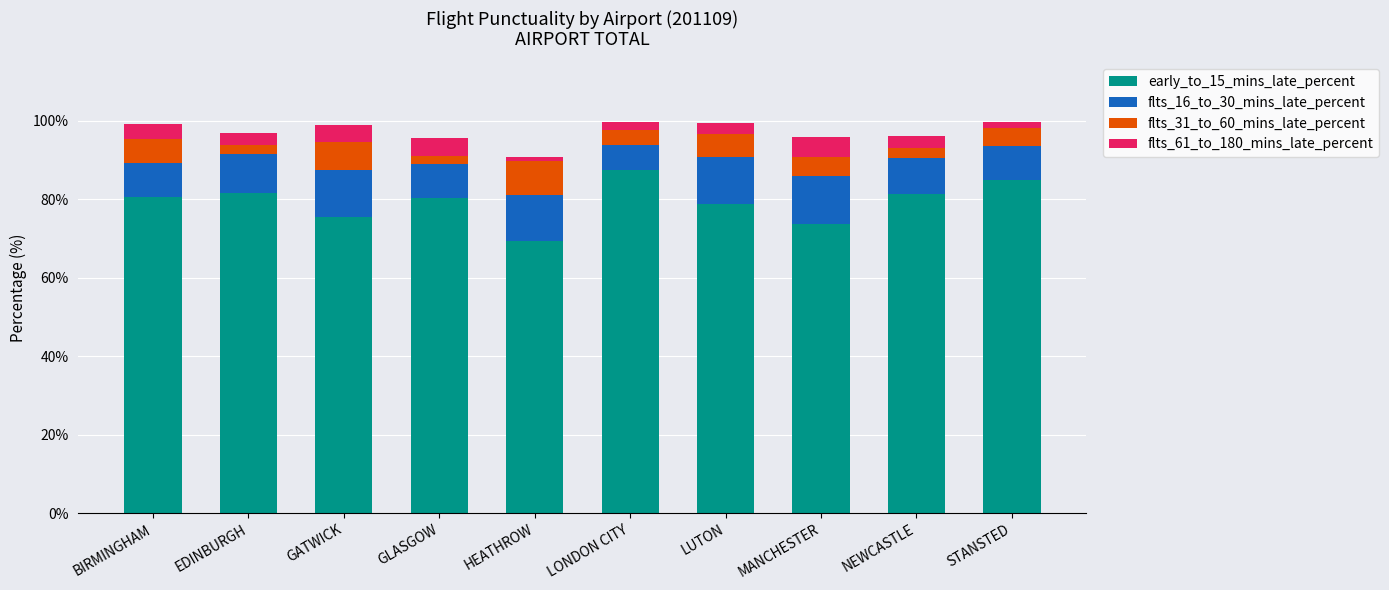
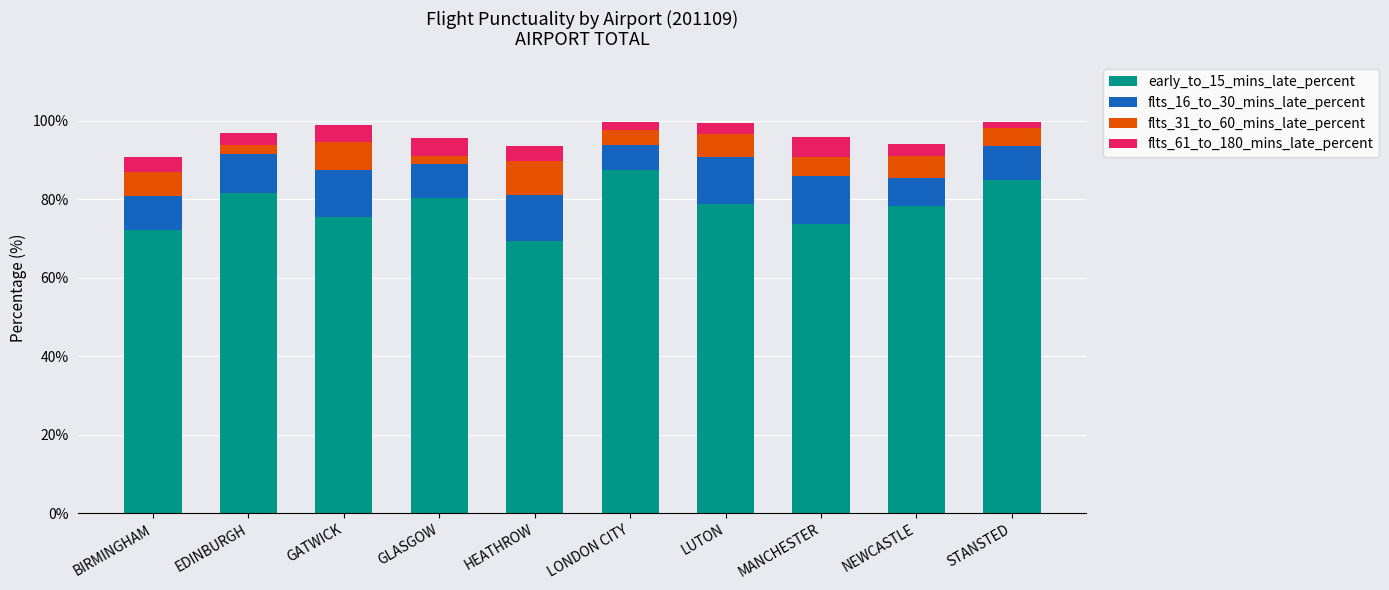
early_to_15_mins_late_percent, BIRMINGHAM: 81% -> 72%
flts_61_to_180_mins_late_percent, HEATHROW: 1% -> 4%
early_to_15_mins_late_percent, NEWCASTLE: 81% -> 78%
flts_16_to_30_mins_late_percent, NEWCASTLE: 9% -> 7%
flts_31_to_60_mins_late_percent, NEWCASTLE: 3% -> 6%
